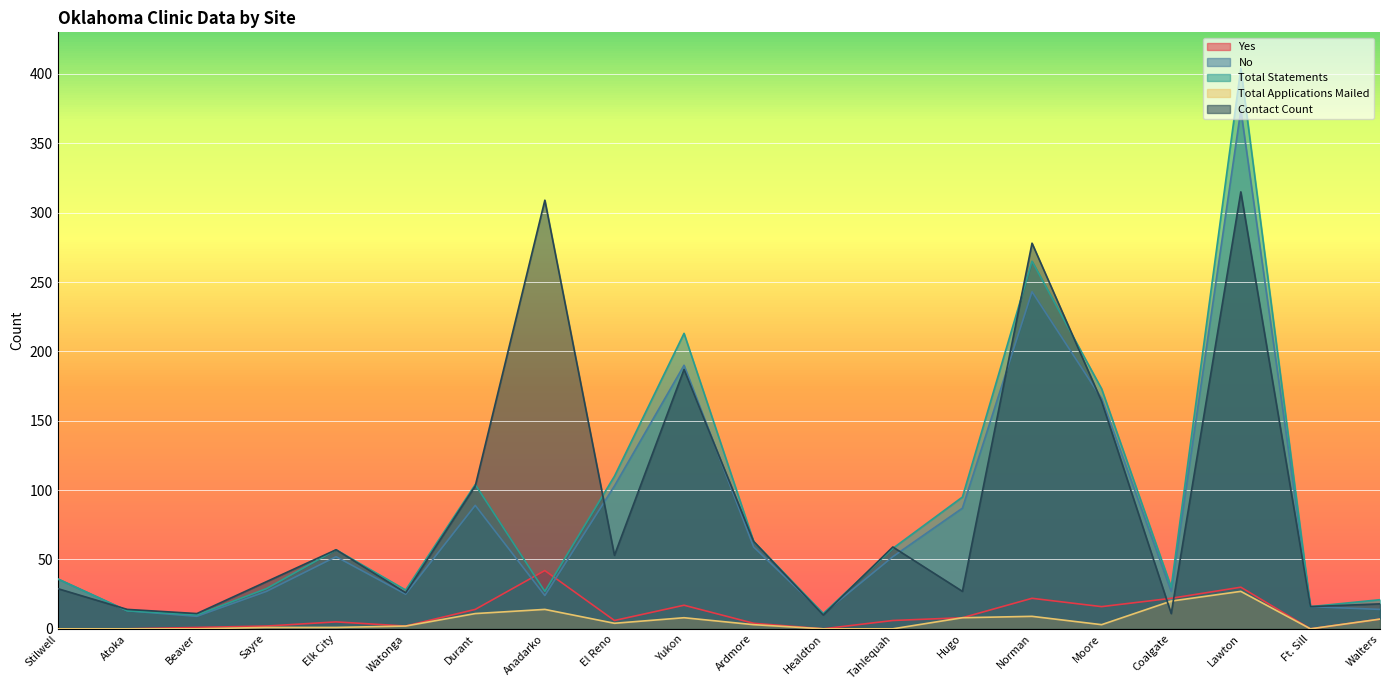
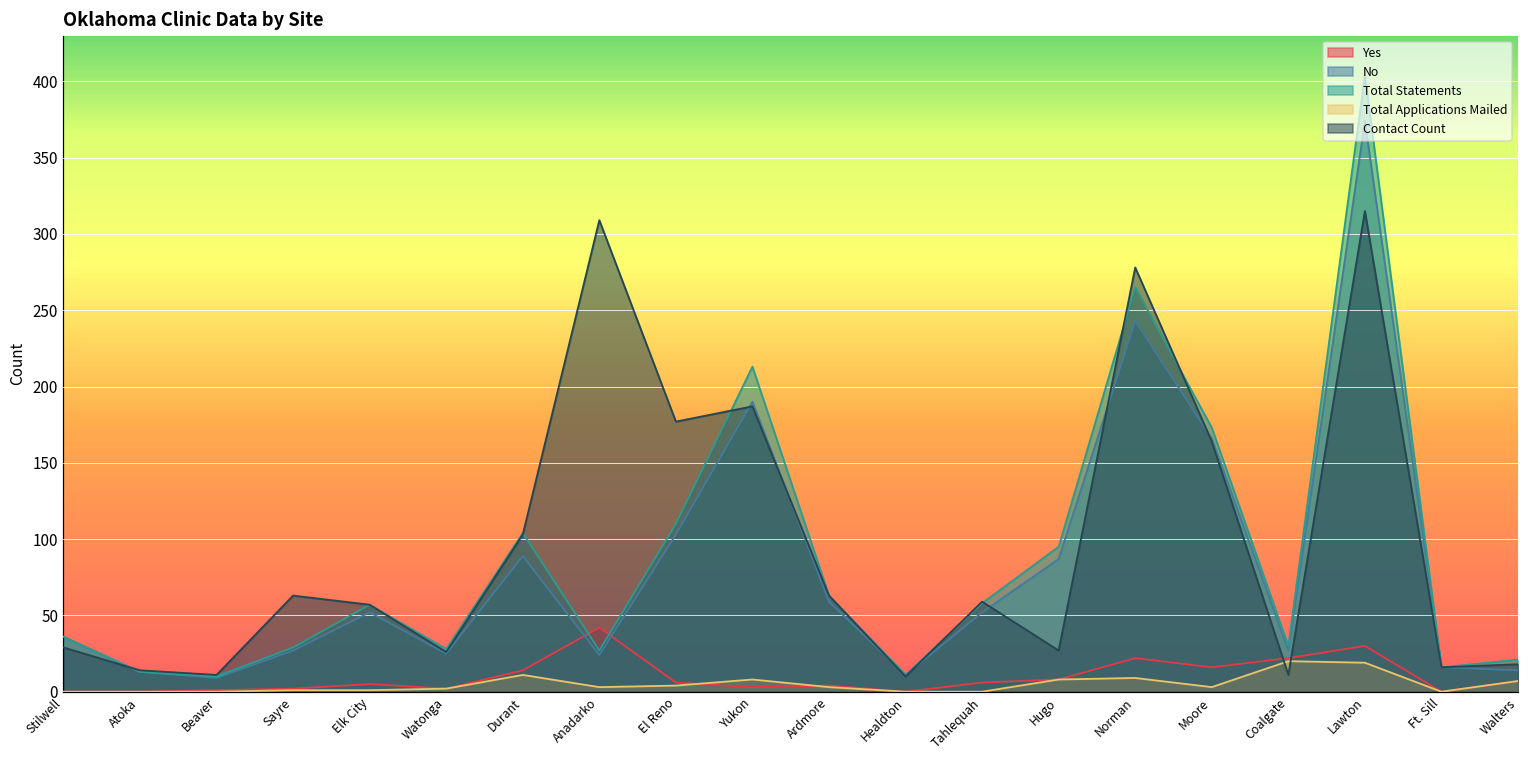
Contact Count, Sayre: 34 -> 63
Total Applications Mailed, Anadarko: 14 -> 3
Contact Count, El Reno: 53 -> 177
Yes, Yukon: 17 -> 3
Total Applications Mailed, Lawton: 27 -> 19
